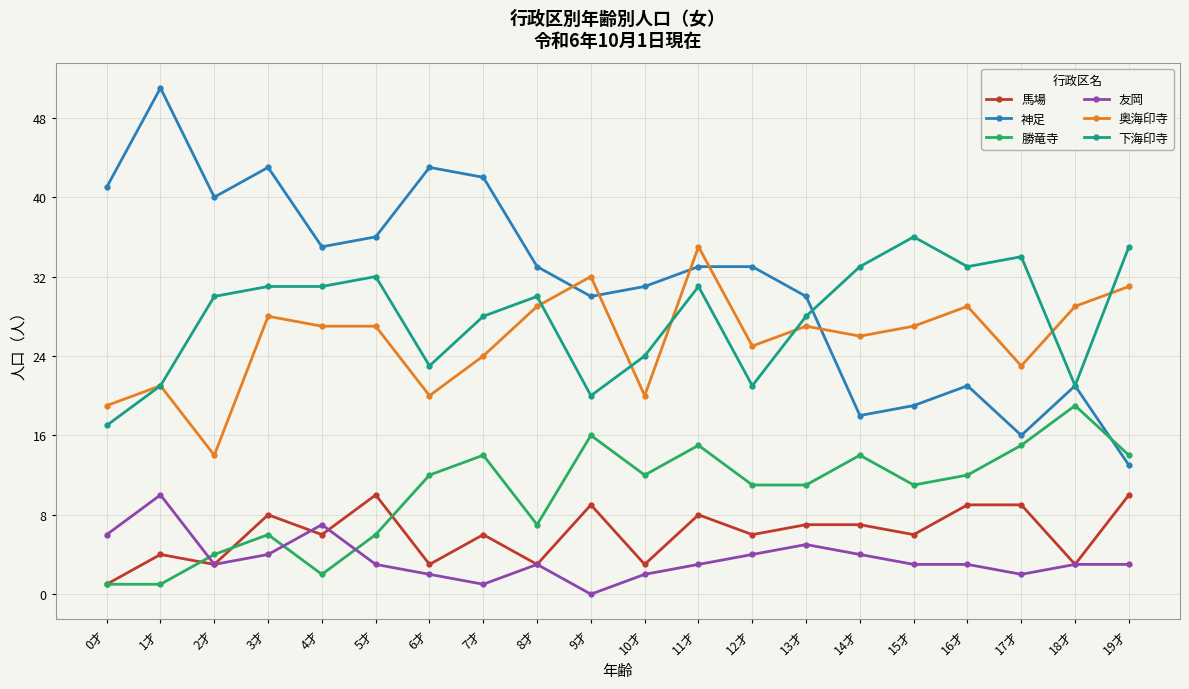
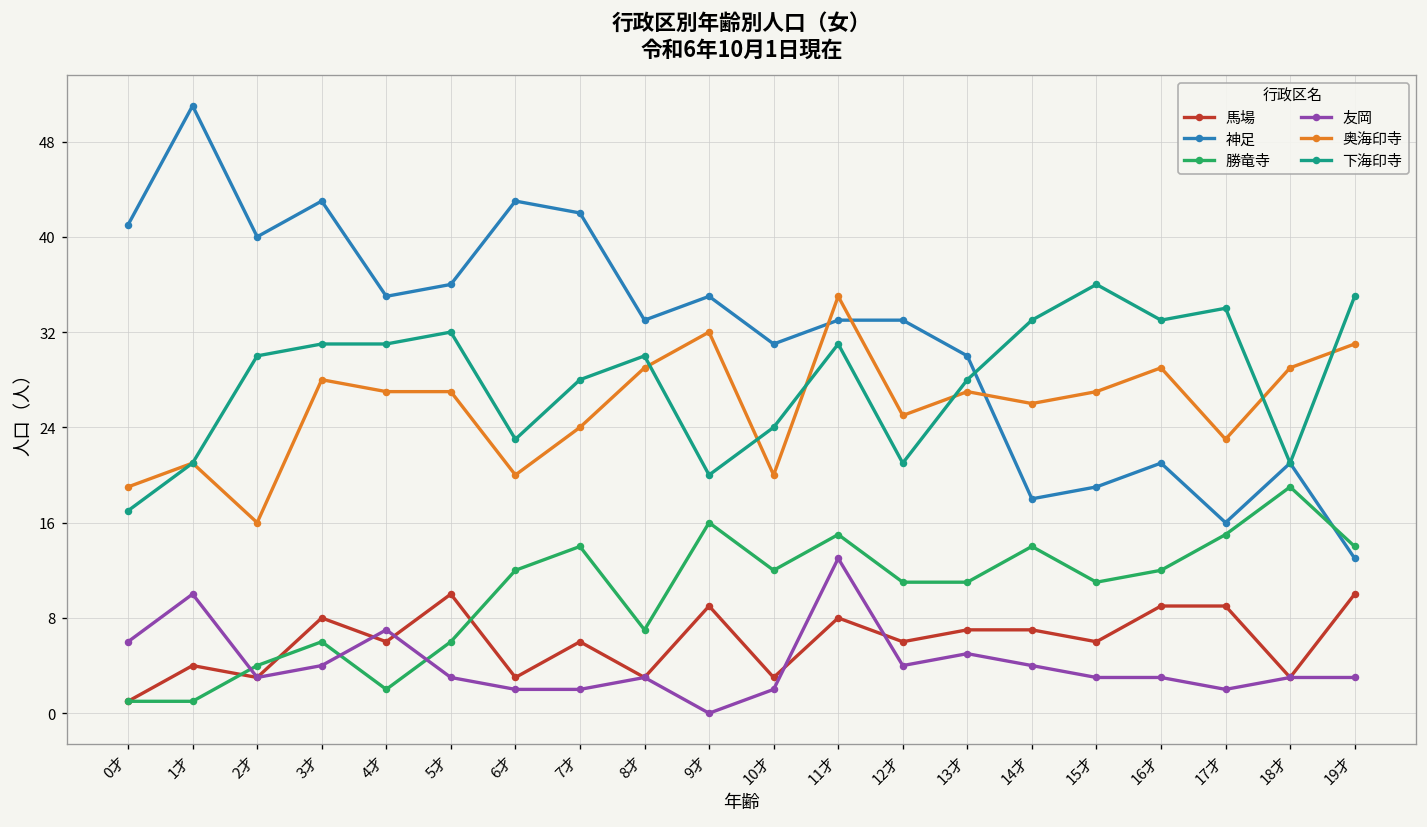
奥海印寺, 2才: 14 -> 16
友岡, 7才: 1 -> 2
神足, 9才: 30 -> 35
友岡, 11才: 3 -> 13
